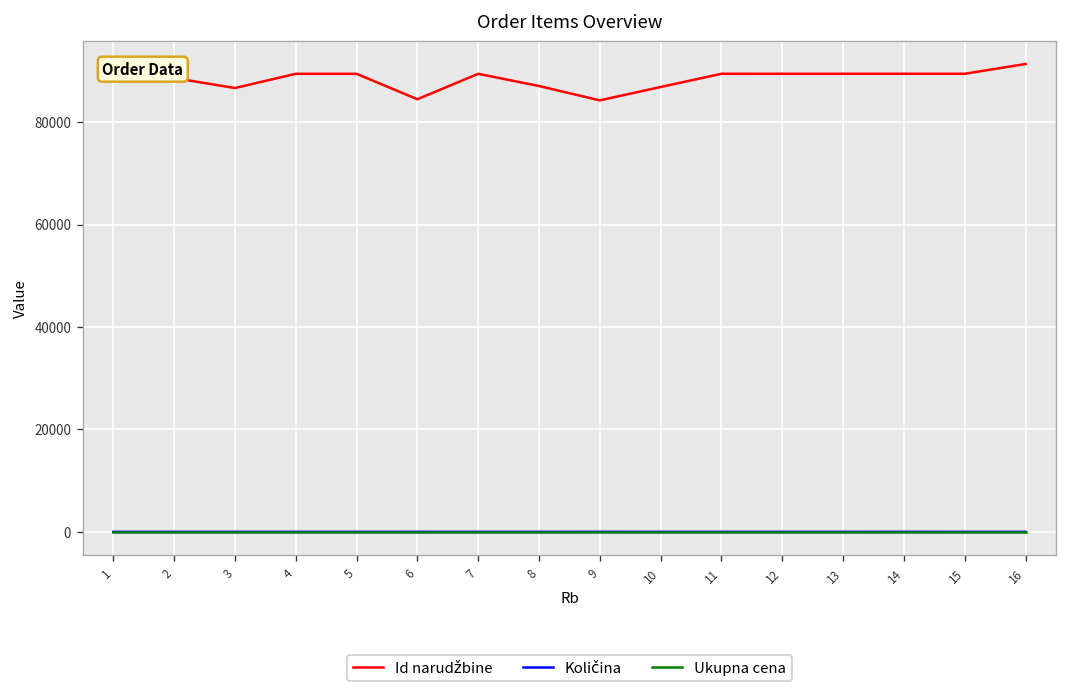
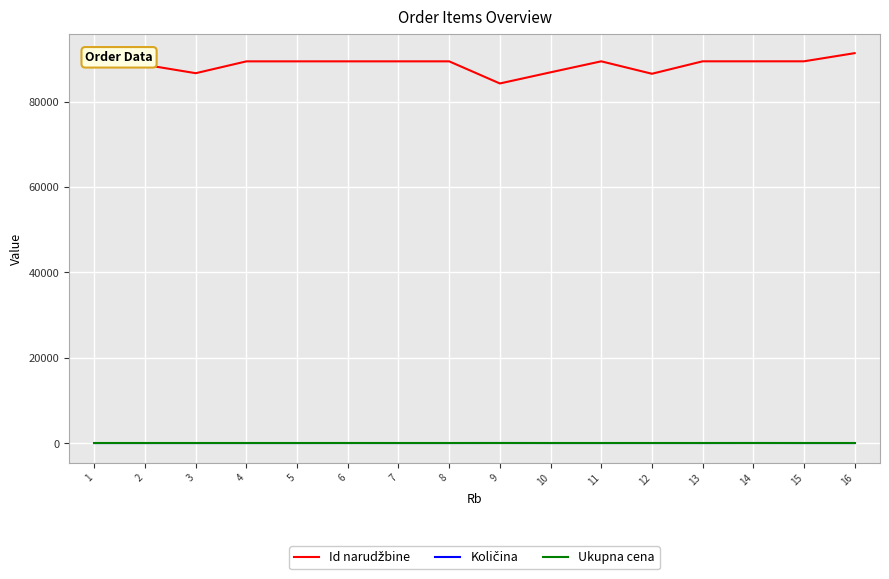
Id narudžbine, 6: 84000 -> 89000
Id narudžbine, 8: 87000 -> 89000
Id narudžbine, 12: 89000 -> 87000
